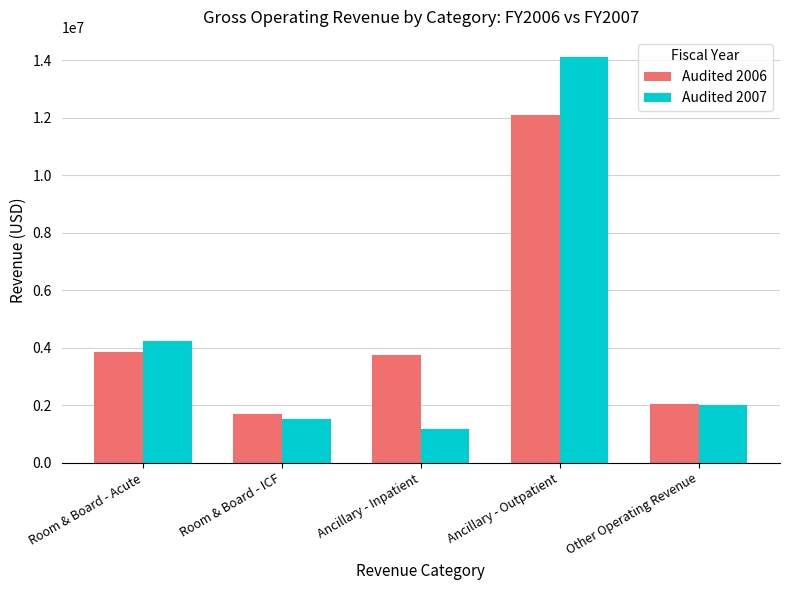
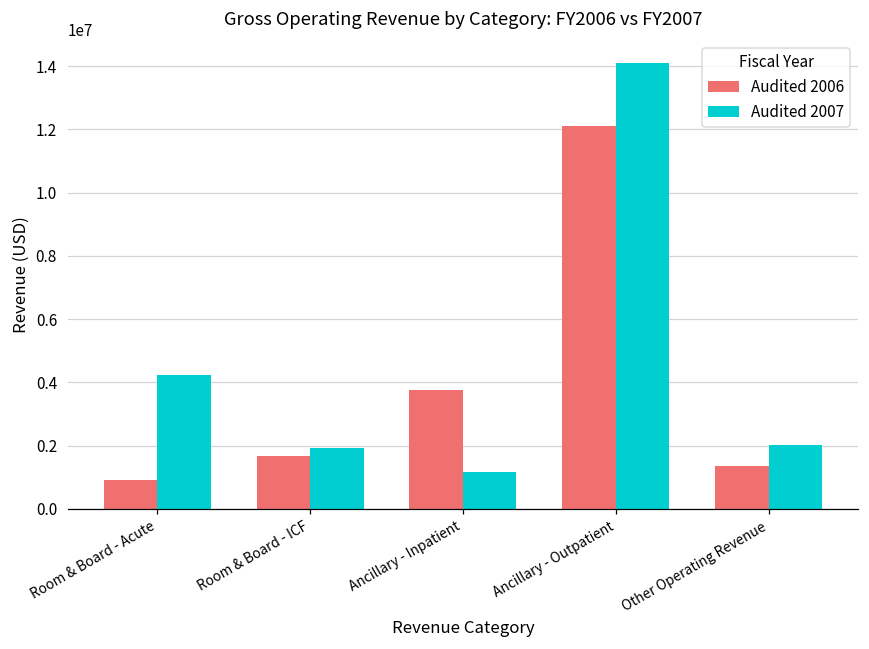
Audited 2006, Room & Board - Acute: 3900000 -> 900000
Audited 2007, Room & Board - ICF: 1500000 -> 1900000
Audited 2006, Other Operating Revenue: 2000000 -> 1400000
